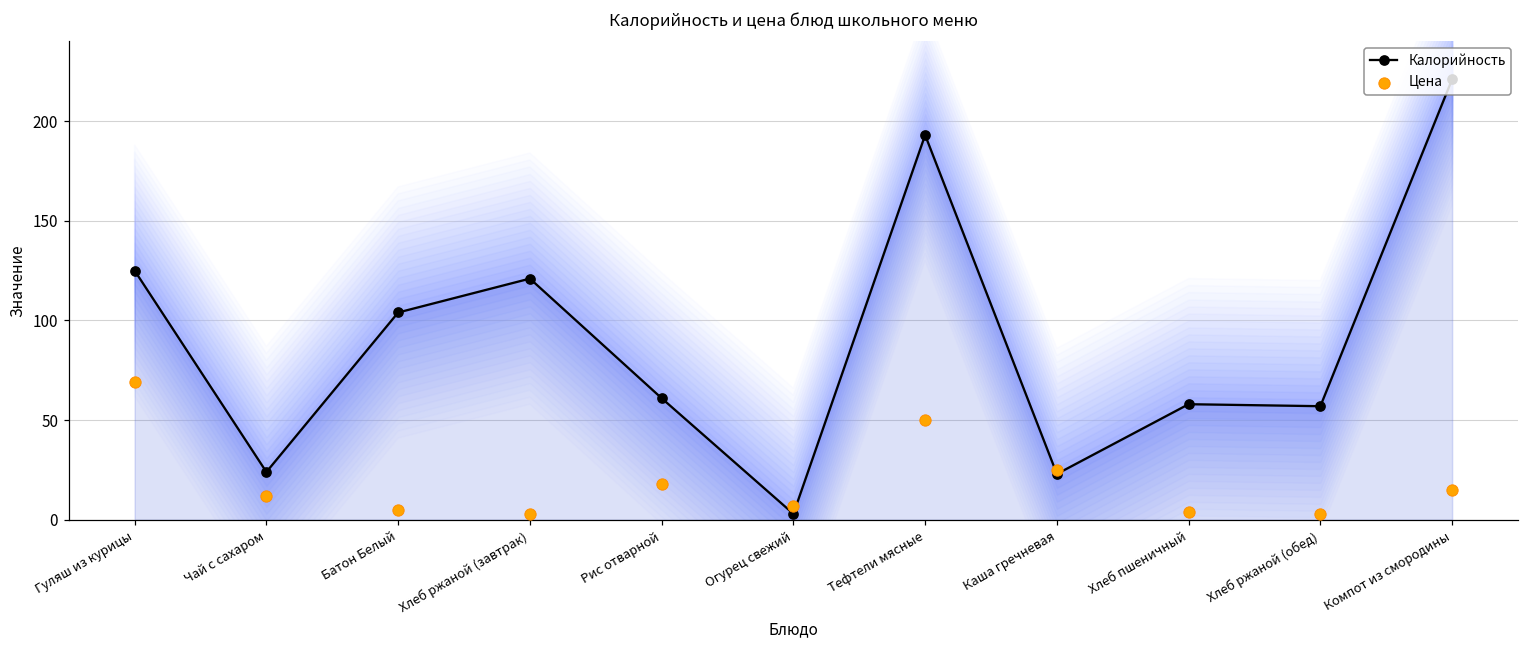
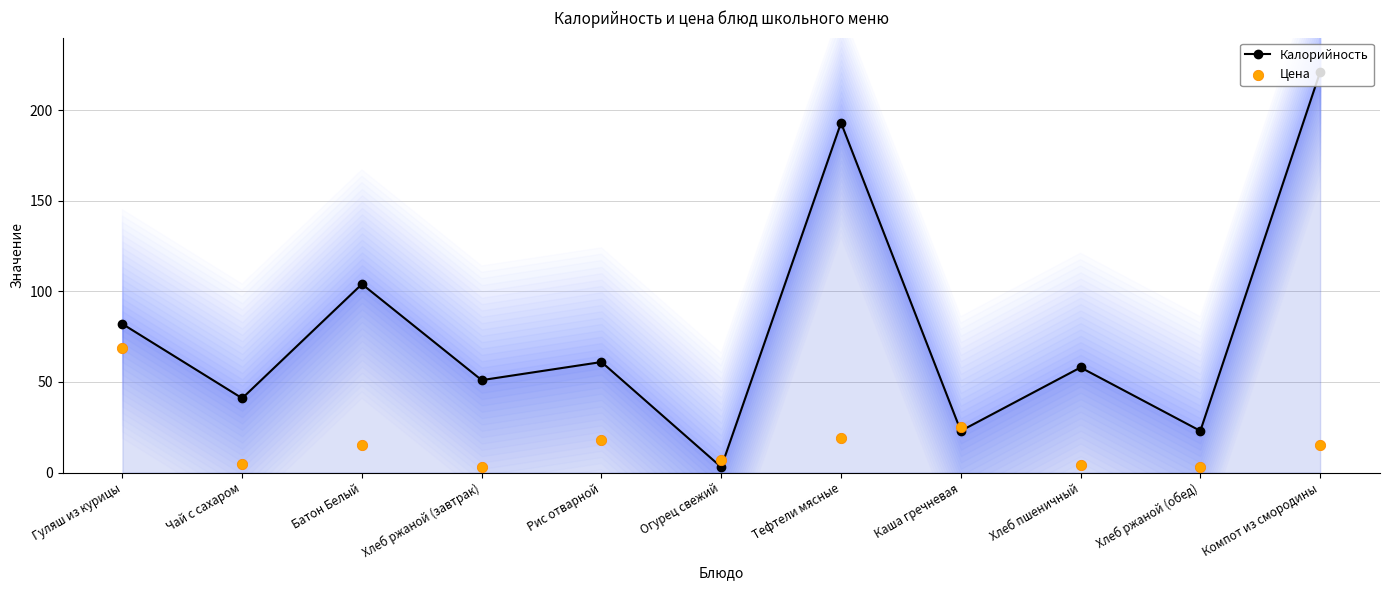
Калорийность, Гуляш из курицы: 125 -> 82
Калорийность, Чай с сахаром: 24 -> 41
Цена, Чай с сахаром: 12 -> 5
Цена, Батон Белый: 5 -> 15
Калорийность, Хлеб ржаной (завтрак): 121 -> 51
Цена, Тефтели мясные: 50 -> 19
Калорийность, Хлеб ржаной (обед): 57 -> 23
